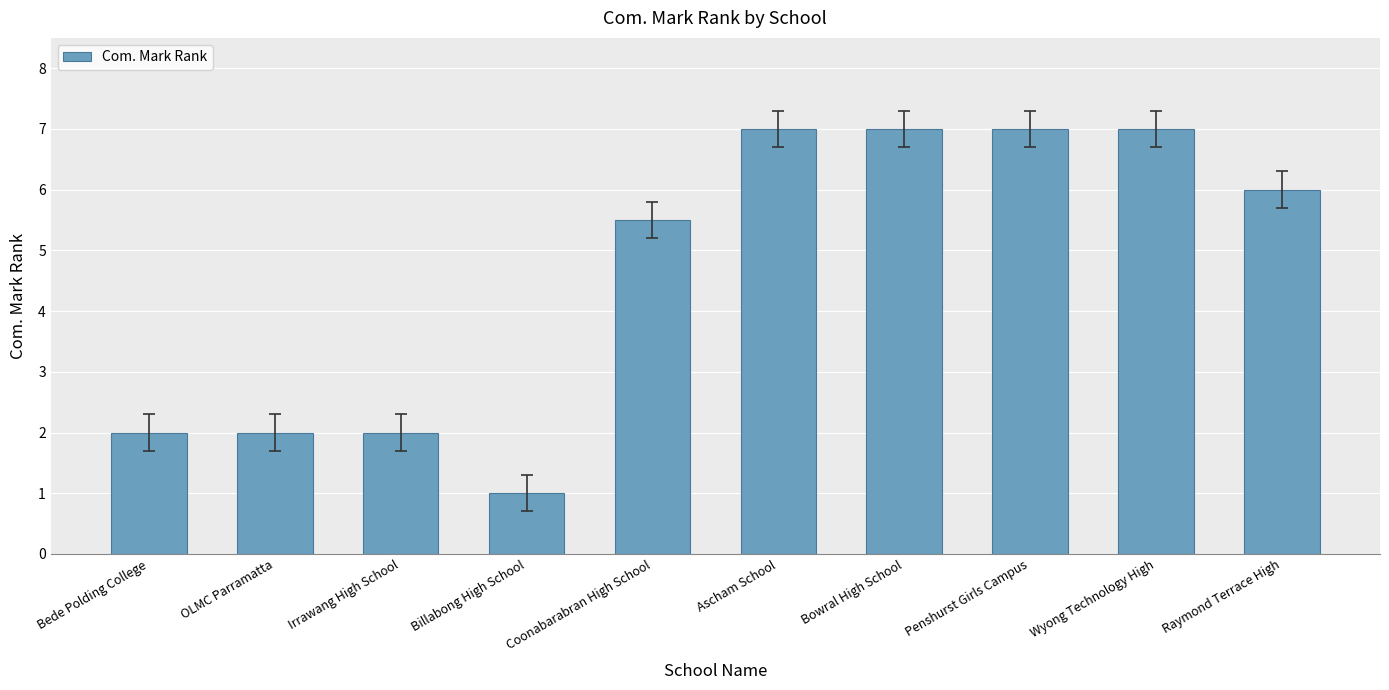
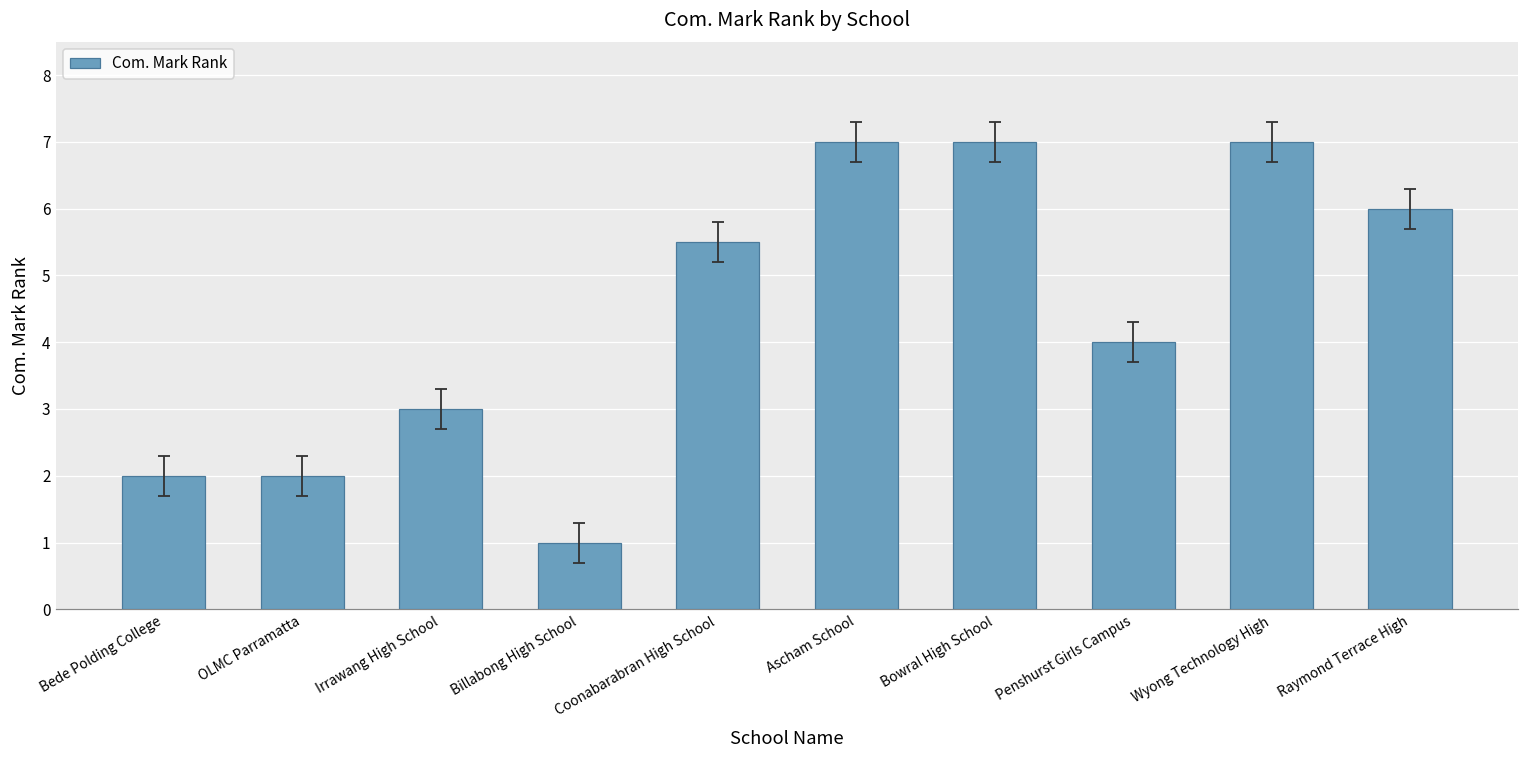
Com. Mark Rank, Irrawang High School: 2 -> 3
Com. Mark Rank, Penshurst Girls Campus: 7 -> 4
